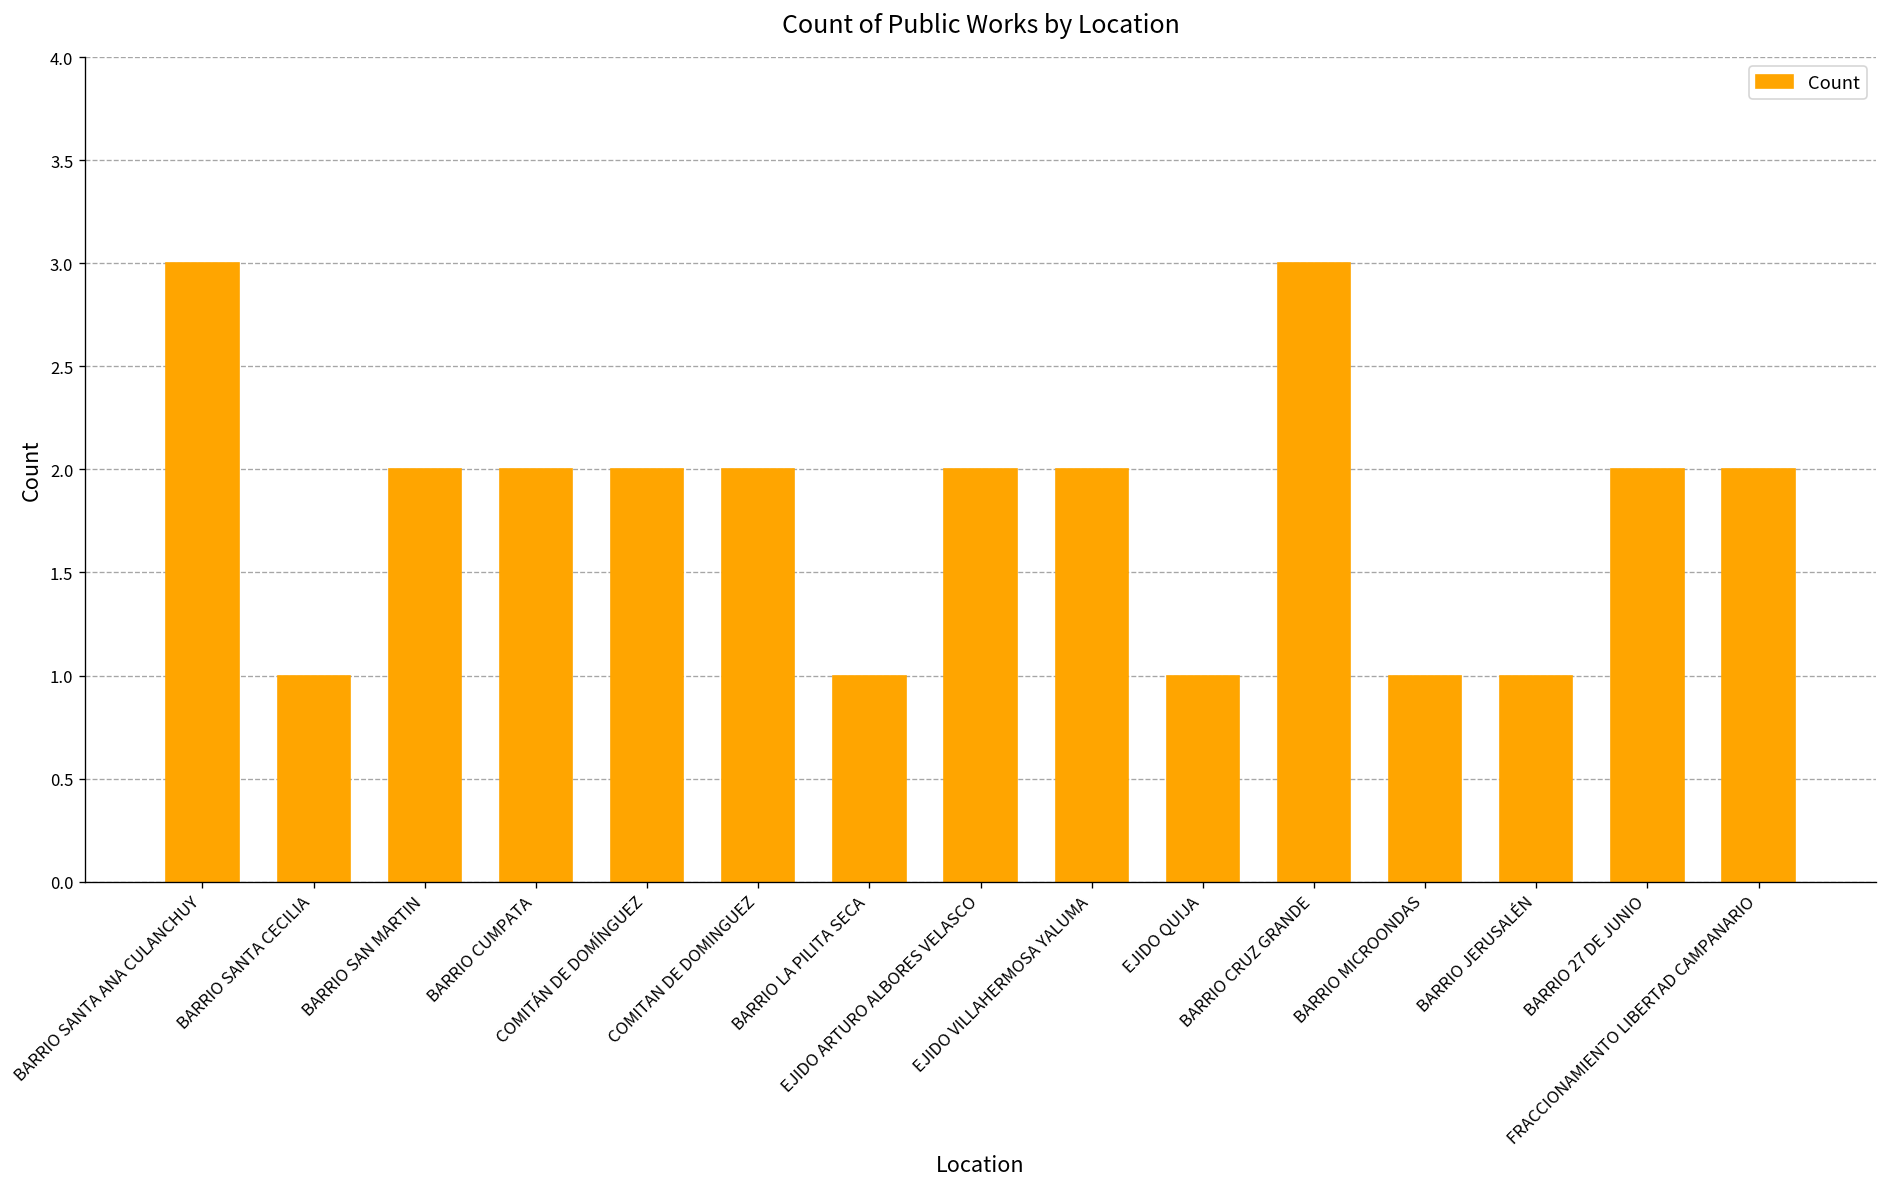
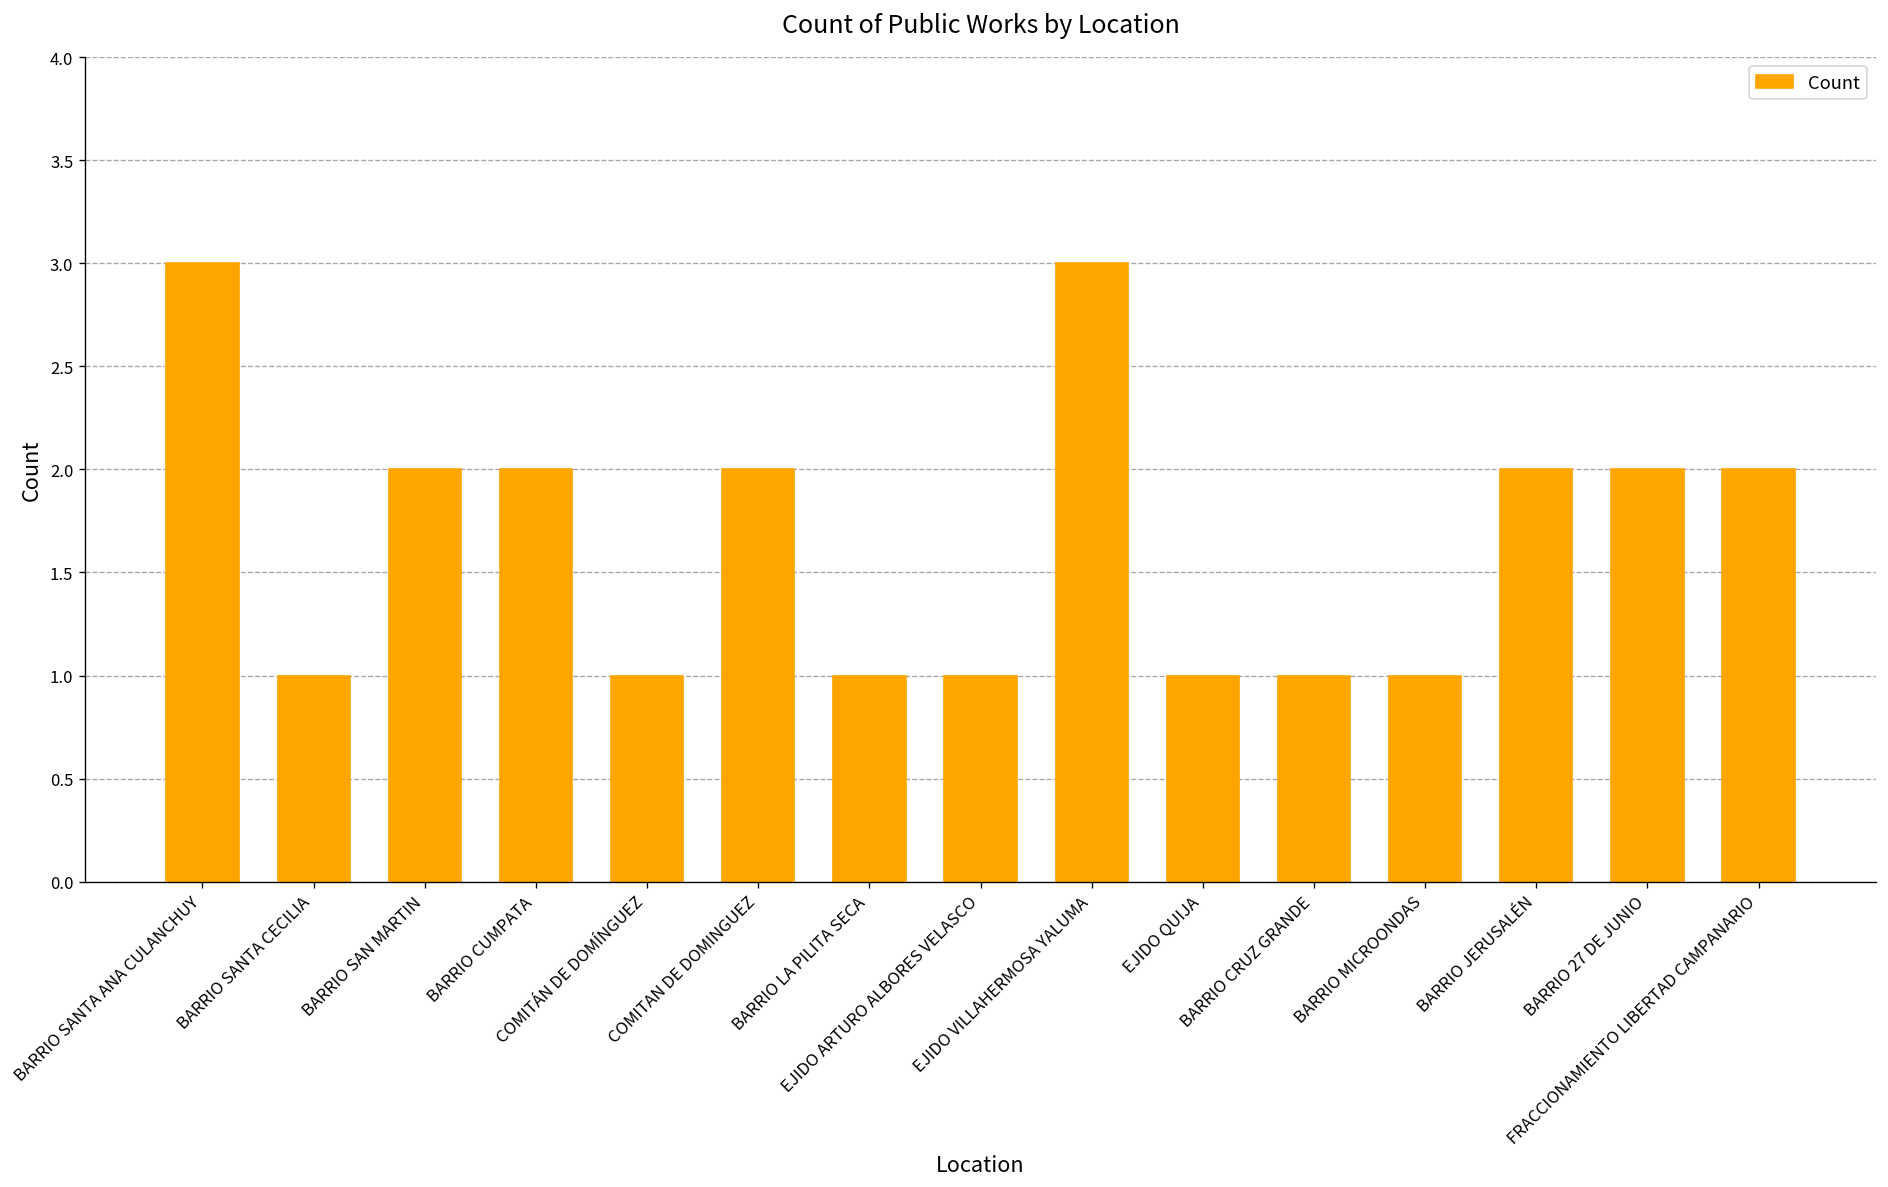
COMITÁN DE DOMÍNGUEZ: 2 -> 1
EJIDO ARTURO ALBORES VELASCO: 2 -> 1
EJIDO VILLAHERMOSA YALUMA: 2 -> 3
BARRIO CRUZ GRANDE: 3 -> 1
BARRIO JERUSALÉN: 1 -> 2
